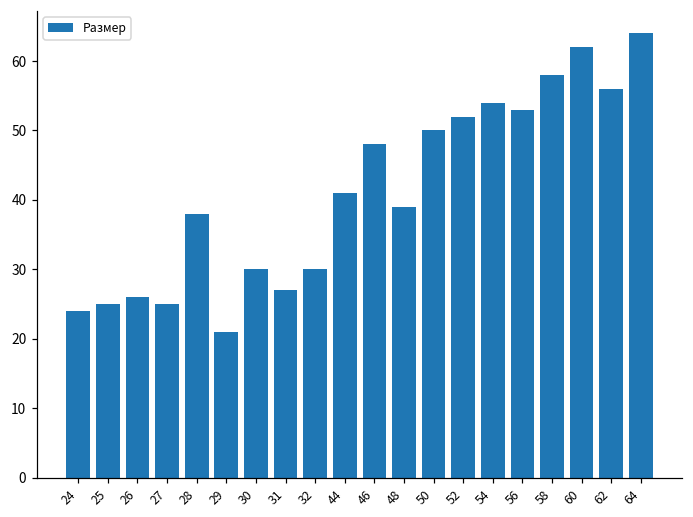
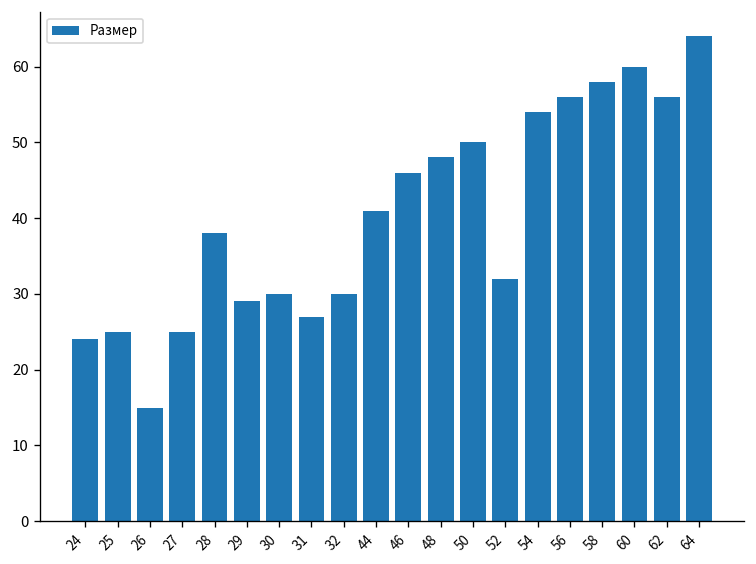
26: 26 -> 15
29: 21 -> 29
46: 48 -> 46
48: 39 -> 48
52: 52 -> 32
56: 53 -> 56
60: 62 -> 60
